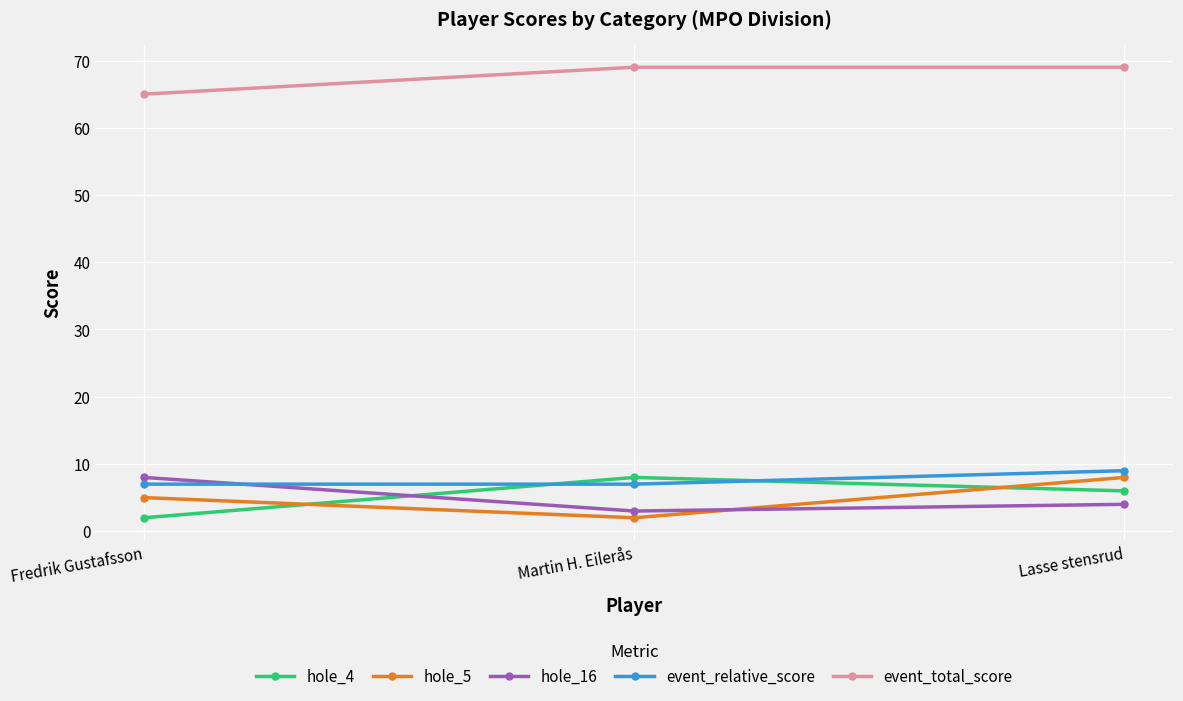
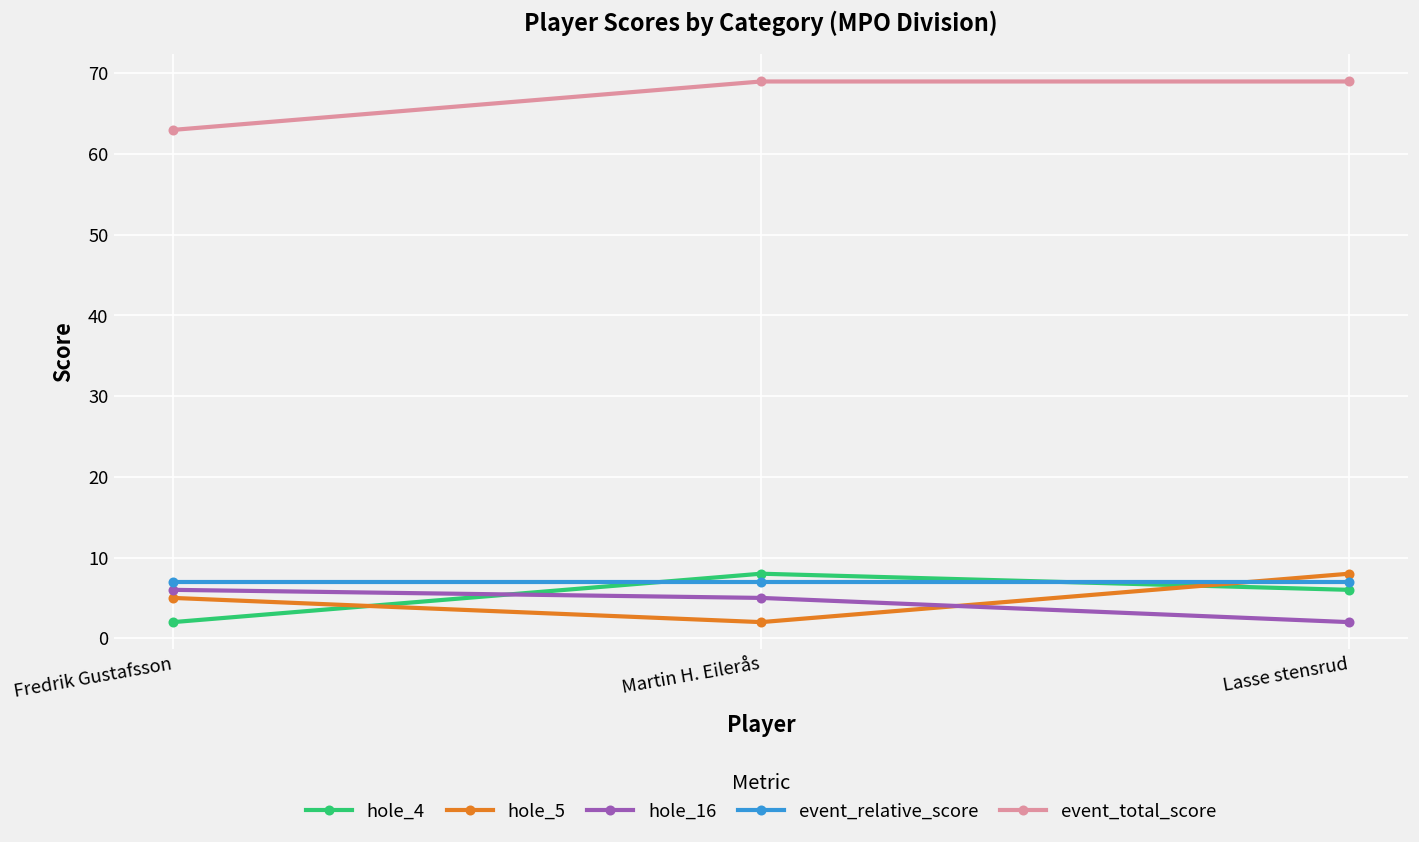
hole_16, Fredrik Gustafsson: 8 -> 6
event_total_score, Fredrik Gustafsson: 65 -> 63
hole_16, Martin H. Eilerås: 3 -> 5
hole_16, Lasse stensrud: 4 -> 2
event_relative_score, Lasse stensrud: 9 -> 7
